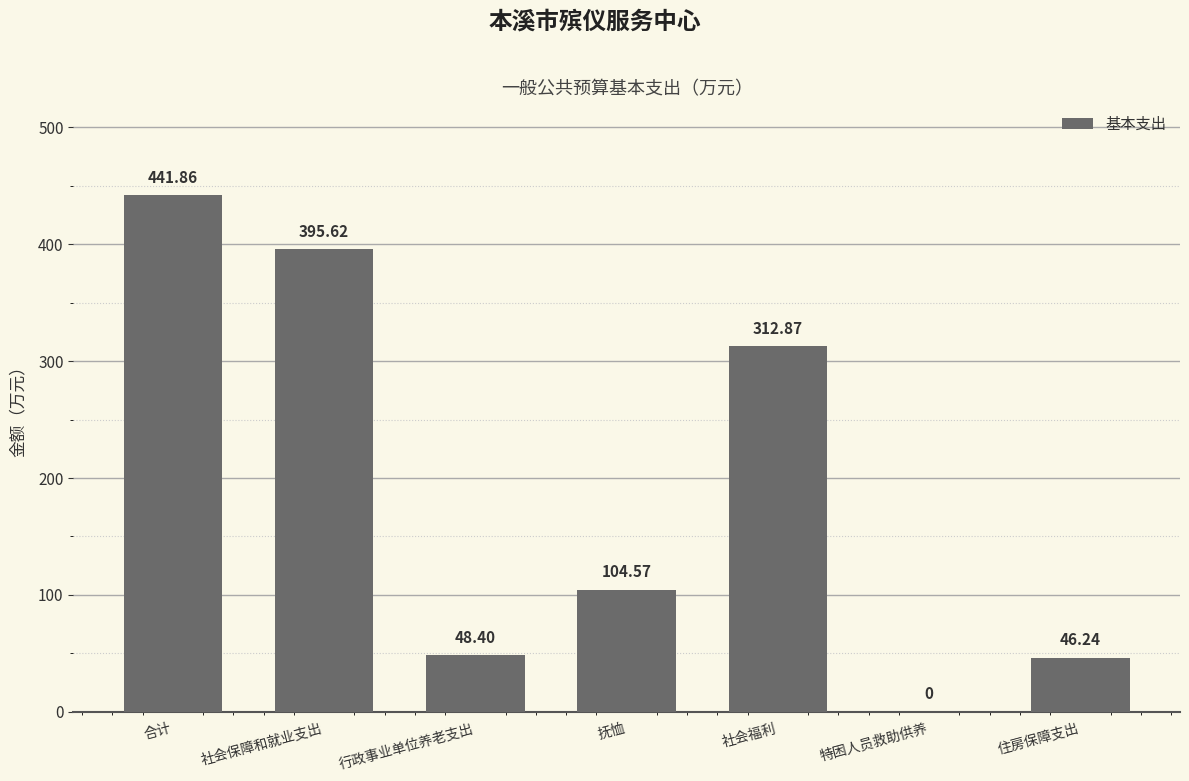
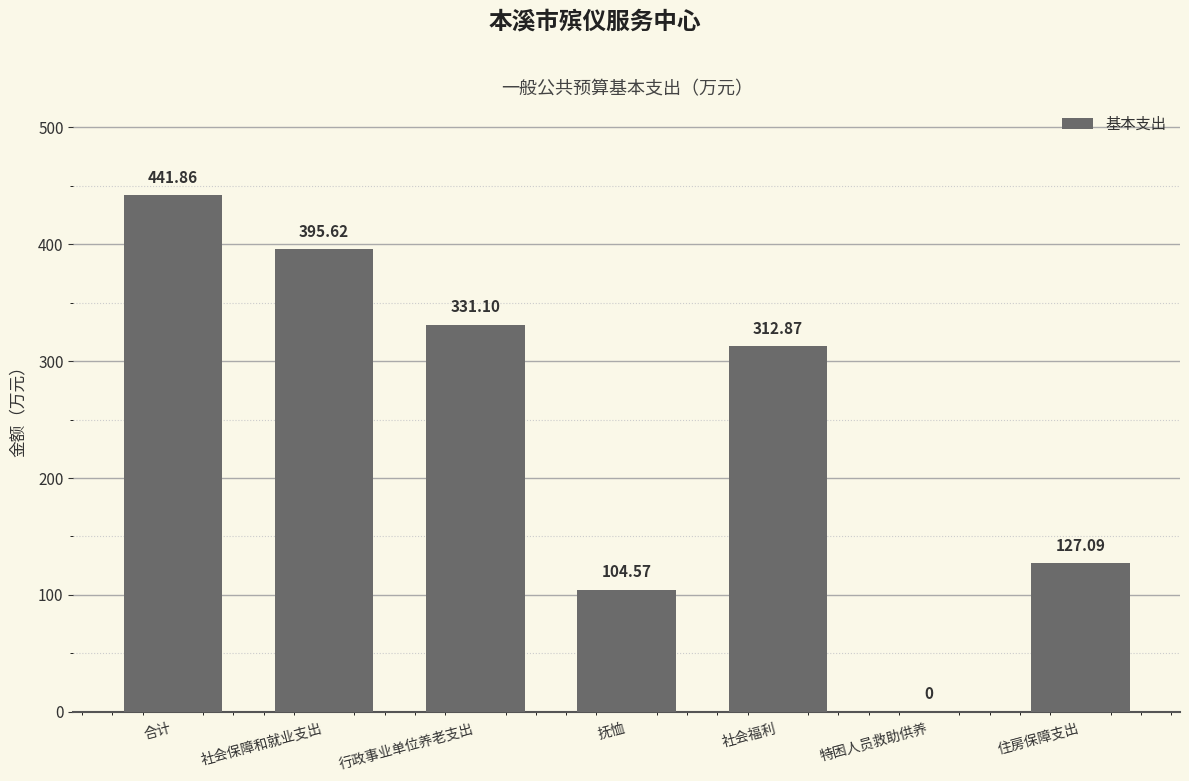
行政事业单位养老支出: 48.40 -> 331.10
住房保障支出: 46.24 -> 127.09
